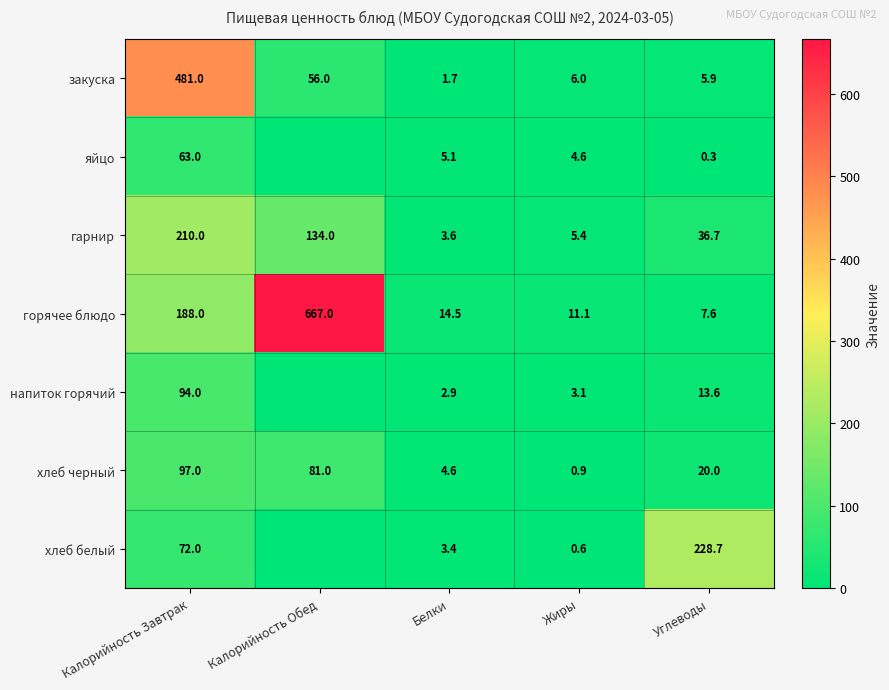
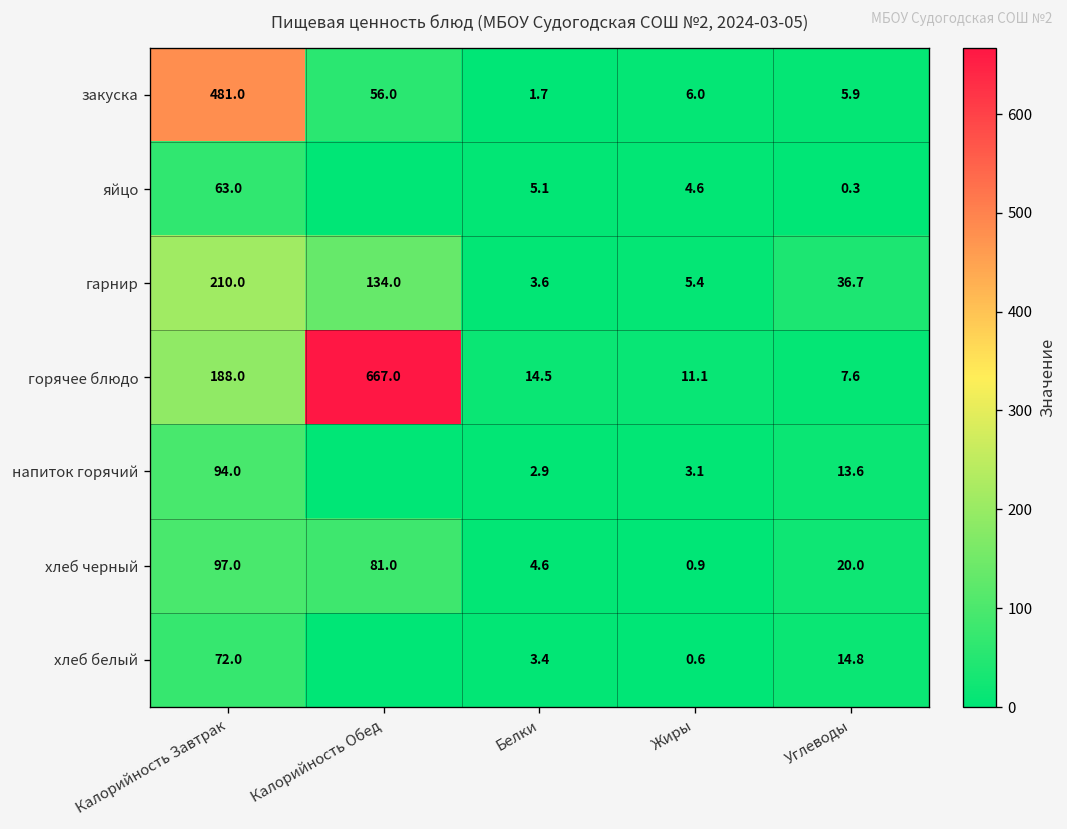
хлеб белый, Углеводы: 228.7 -> 14.8
